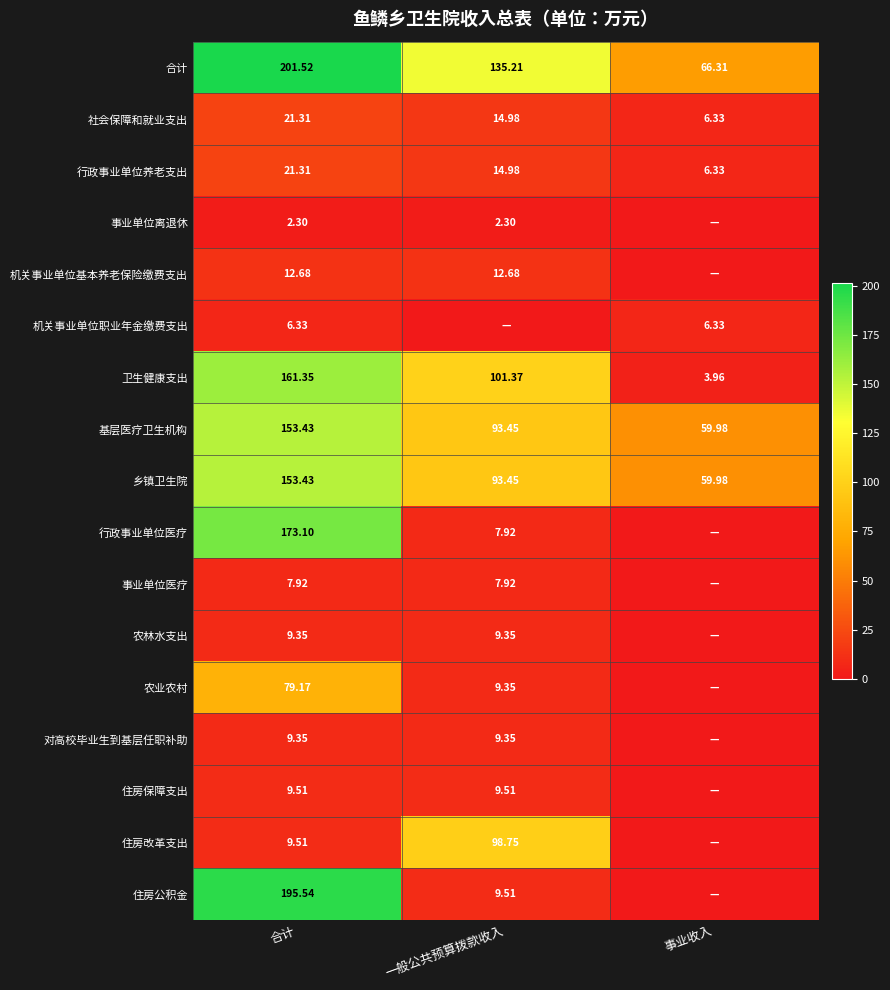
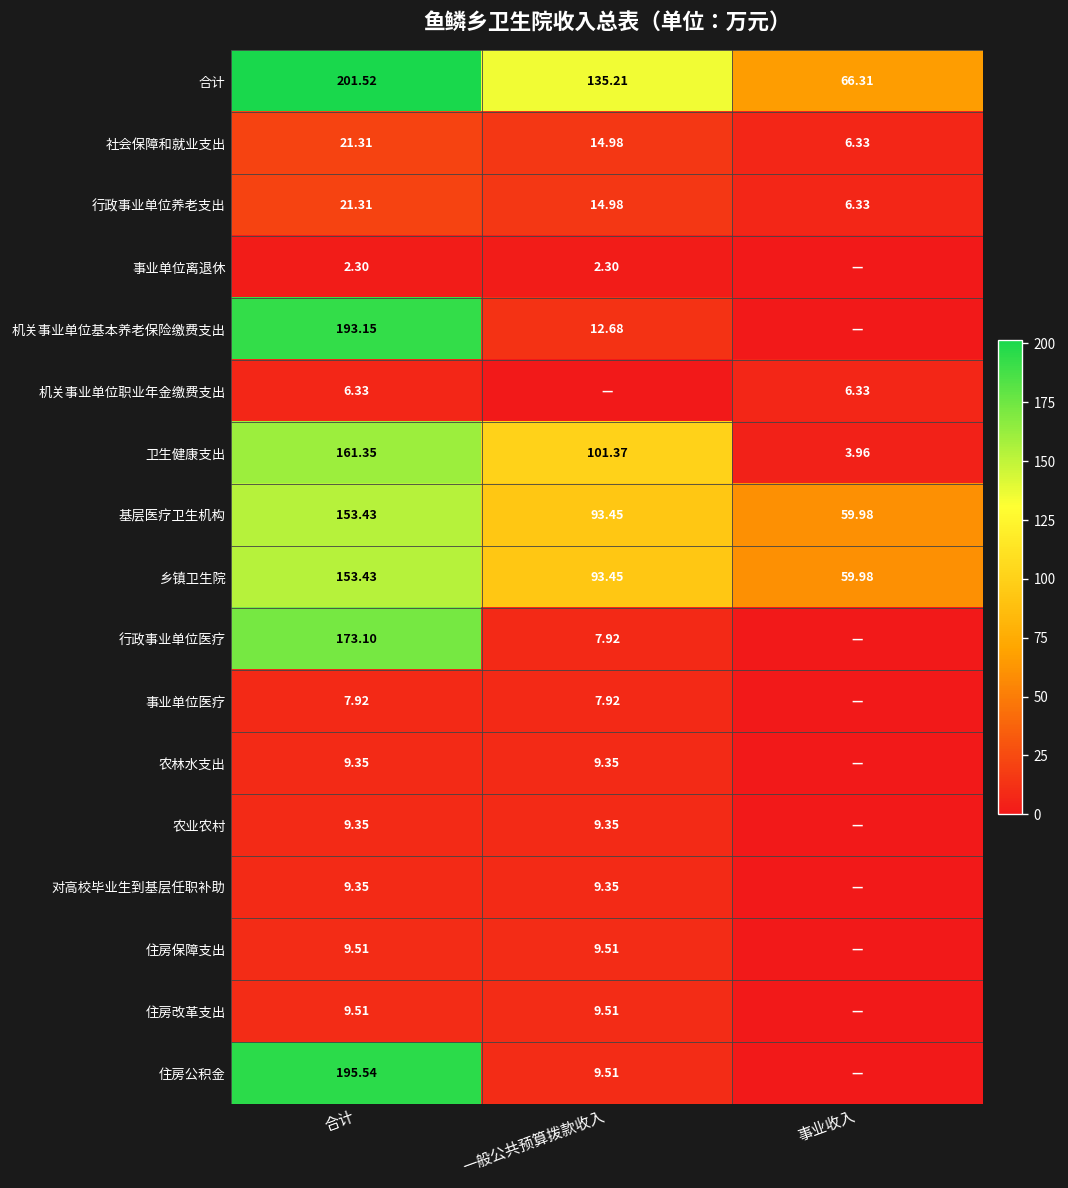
机关事业单位基本养老保险缴费支出, 合计: 12.68 -> 193.15
农业农村, 合计: 79.17 -> 9.35
住房改革支出, 一般公共预算拨款收入: 98.75 -> 9.51
